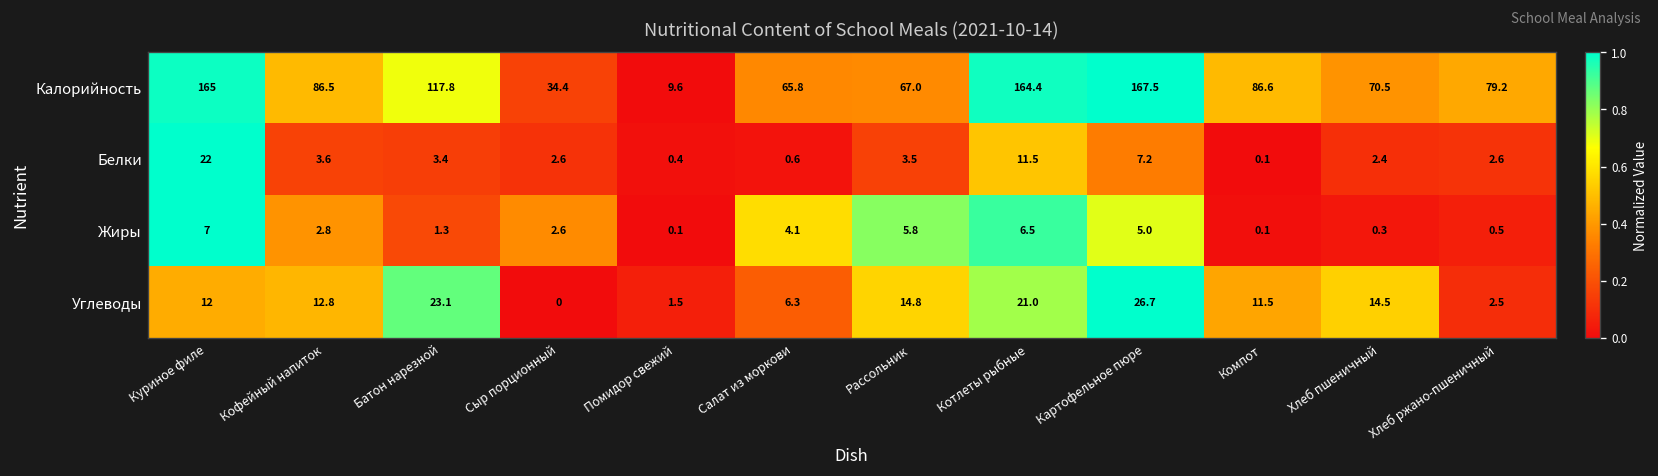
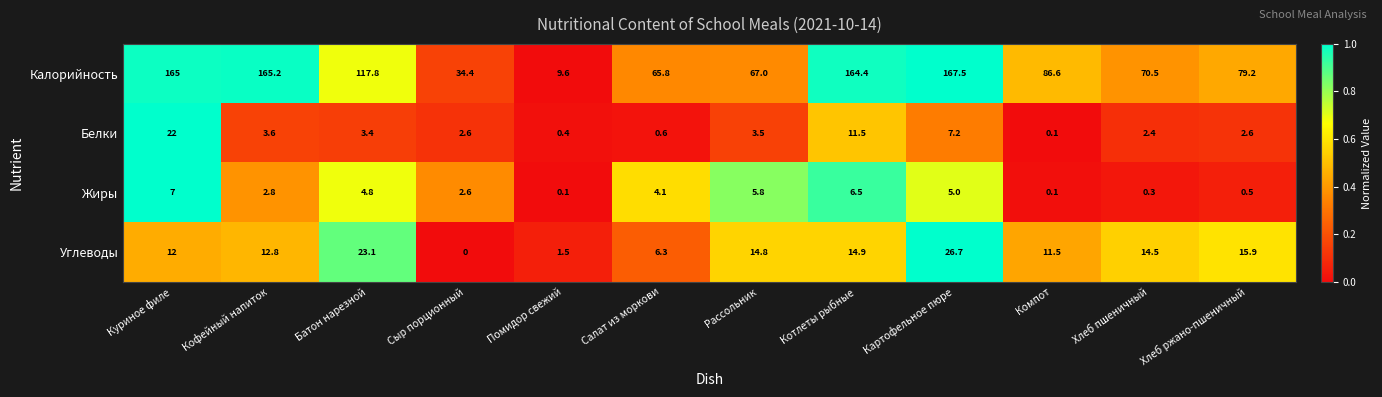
Калорийность, Кофейный напиток: 86.5 -> 165.2
Жиры, Батон нарезной: 1.3 -> 4.8
Углеводы, Котлеты рыбные: 21.0 -> 14.9
Углеводы, Хлеб ржано-пшеничный: 2.5 -> 15.9
